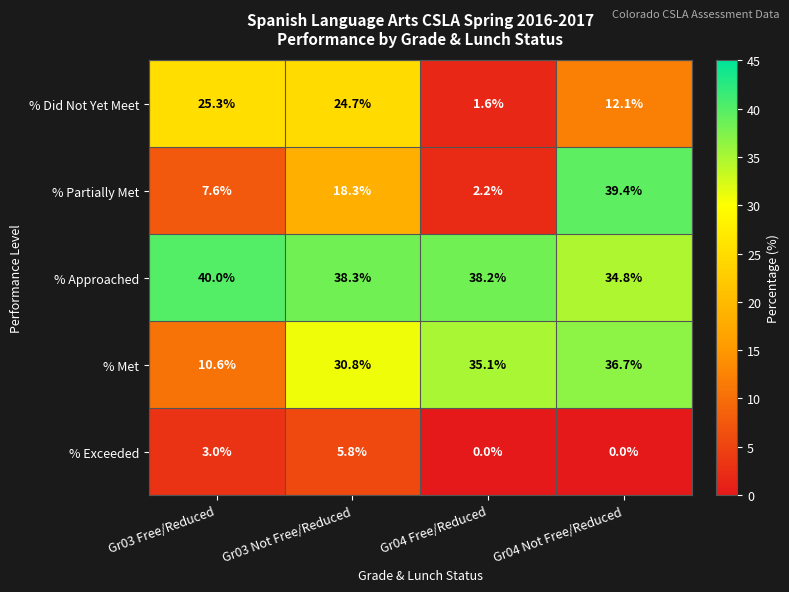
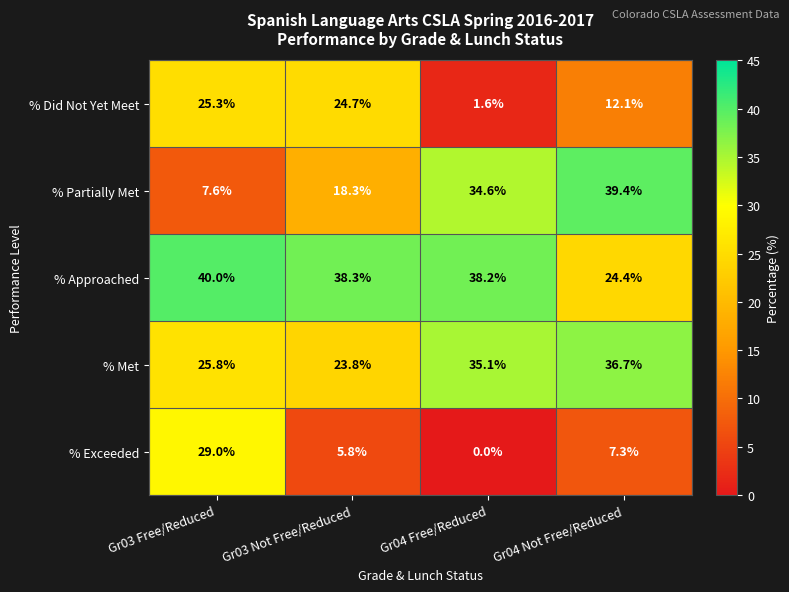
% Partially Met, Gr04 Free/Reduced: 2.2% -> 34.6%
% Approached, Gr04 Not Free/Reduced: 34.8% -> 24.4%
% Met, Gr03 Free/Reduced: 10.6% -> 25.8%
% Met, Gr03 Not Free/Reduced: 30.8% -> 23.8%
% Exceeded, Gr03 Free/Reduced: 3.0% -> 29.0%
% Exceeded, Gr04 Not Free/Reduced: 0.0% -> 7.3%
